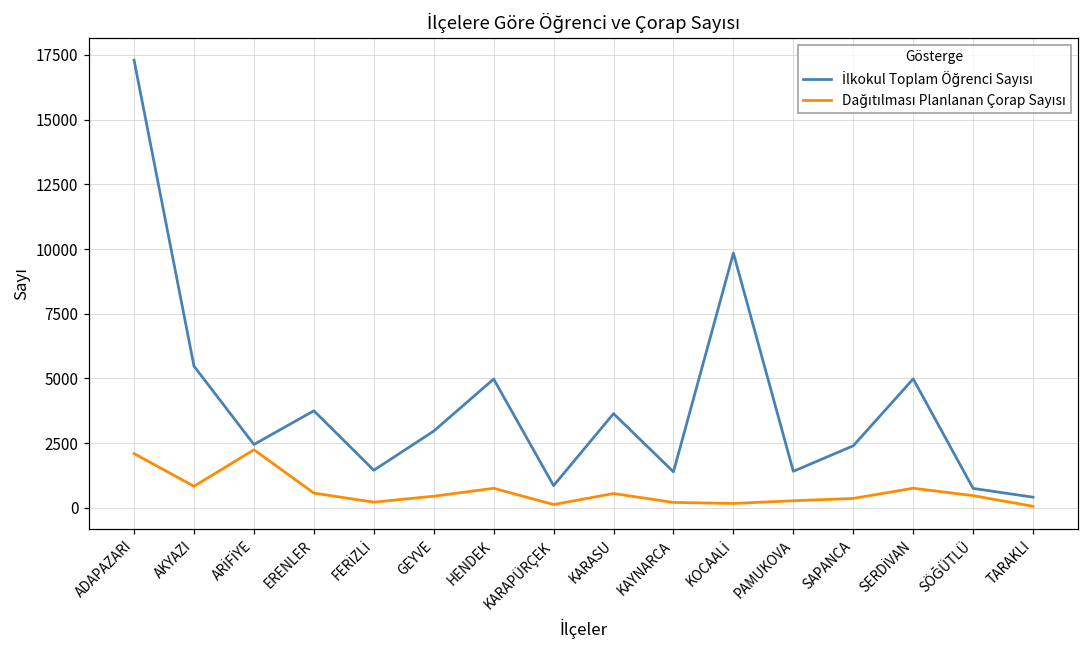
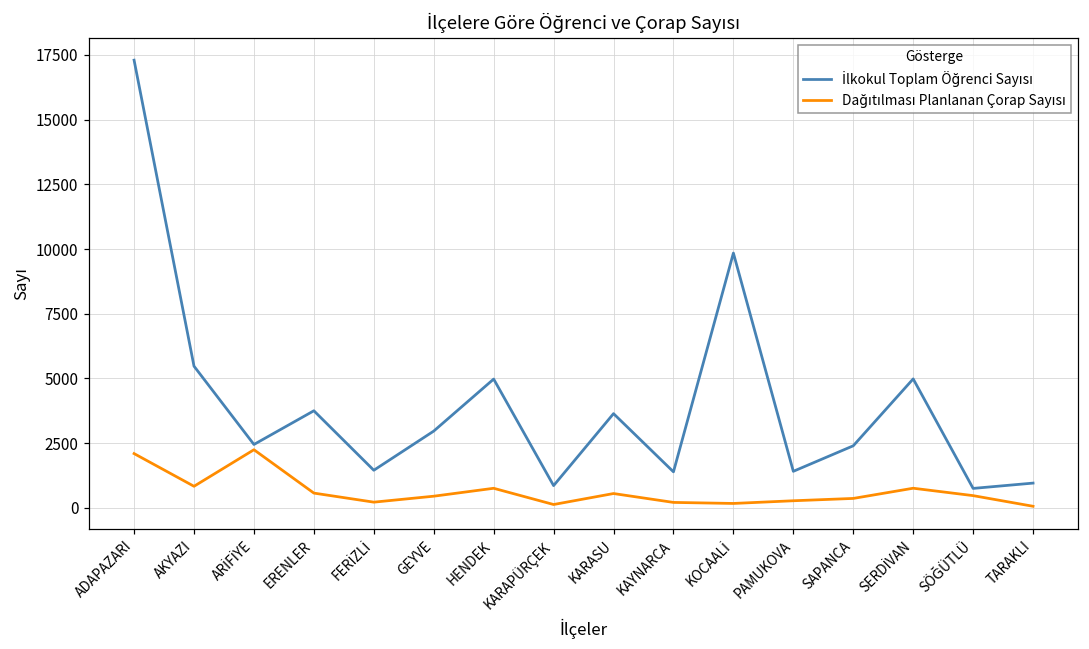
İlkokul Toplam Öğrenci Sayısı, TARAKLI: 400 -> 1000
